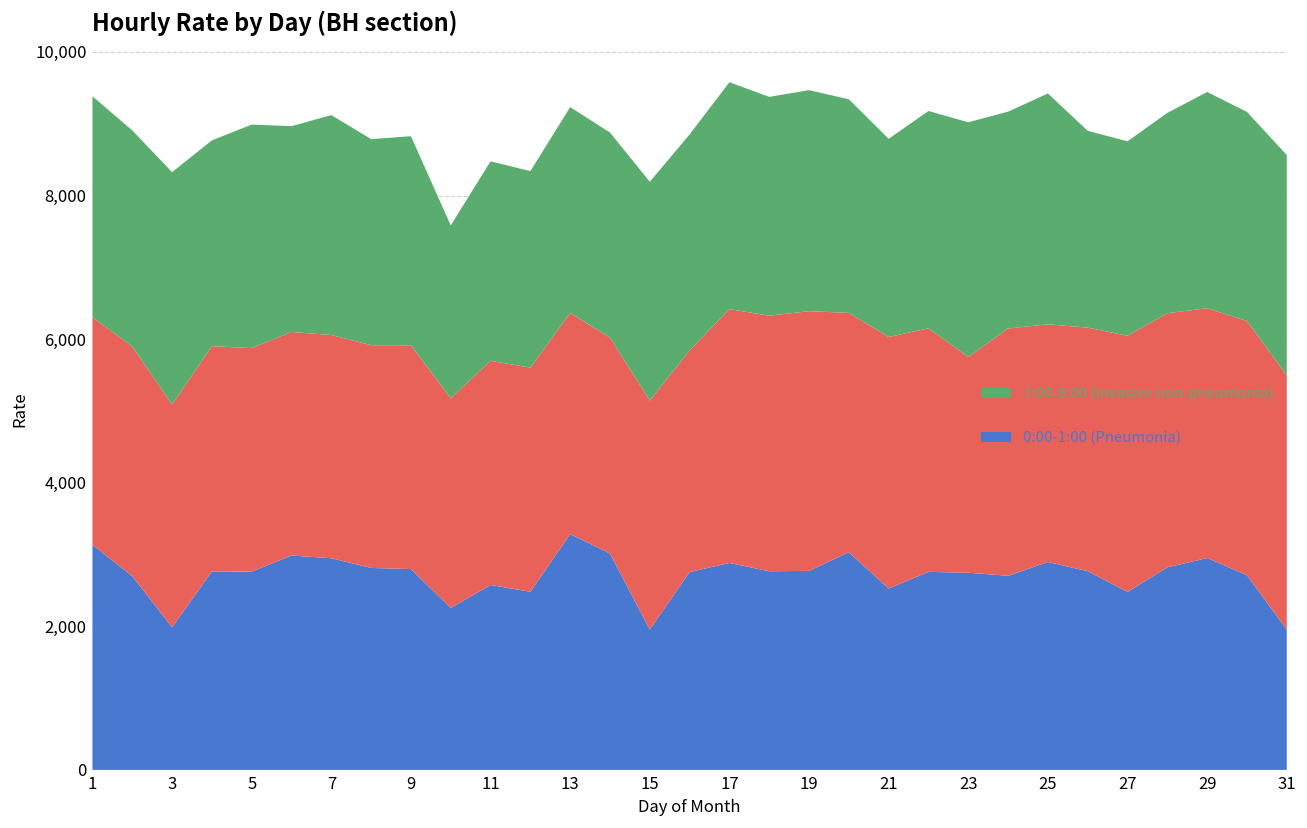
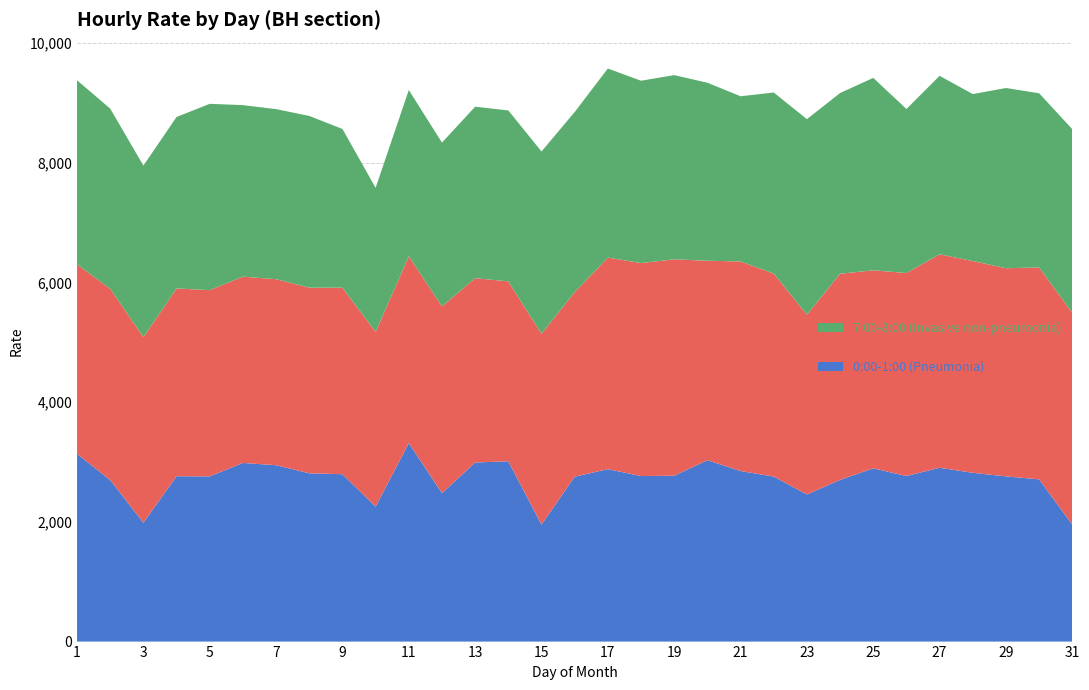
7:00-8:00 (Invasive non-pneumonia), 3: 3,200 -> 2,900
7:00-8:00 (Invasive non-pneumonia), 7: 3,100 -> 2,800
7:00-8:00 (Invasive non-pneumonia), 9: 2,900 -> 2,700
0:00-1:00 (Pneumonia), 11: 2,600 -> 3,300
0:00-1:00 (Pneumonia), 13: 3,300 -> 3,000
0:00-1:00 (Pneumonia), 21: 2,500 -> 2,900
0:00-1:00 (Pneumonia), 23: 2,700 -> 2,500
0:00-1:00 (Pneumonia), 27: 2,500 -> 2,900
7:00-8:00 (Invasive non-pneumonia), 27: 2,700 -> 3,000
0:00-1:00 (Pneumonia), 29: 3,000 -> 2,800
